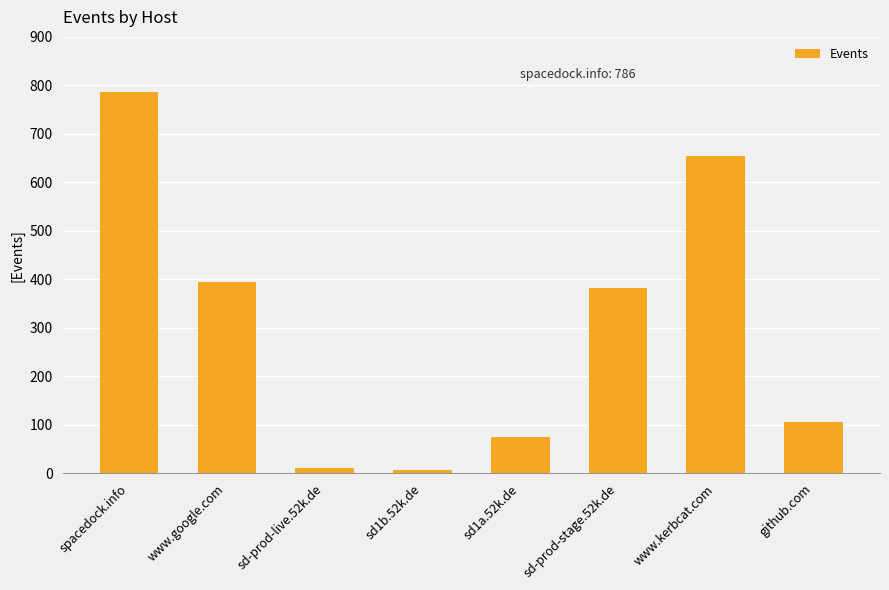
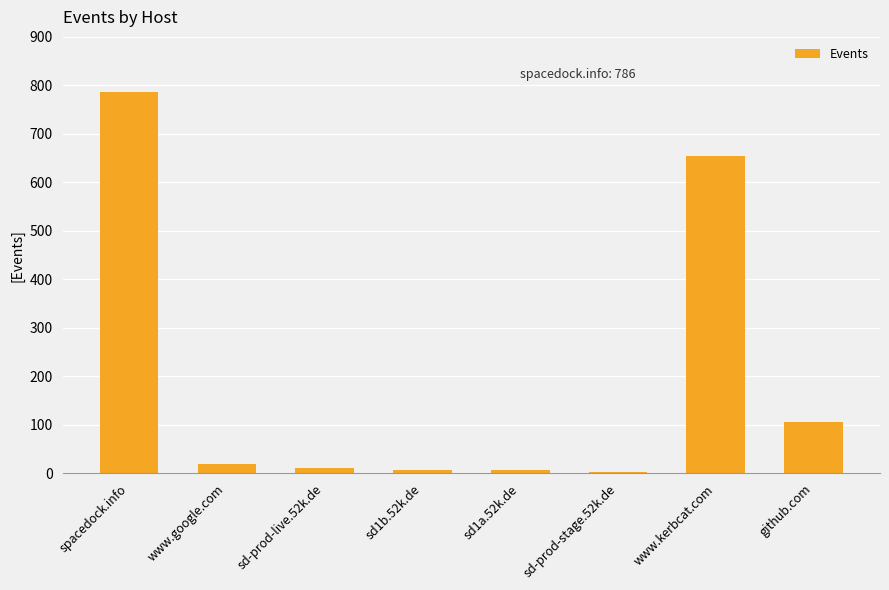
www.google.com: 400 -> 20
sd1a.52k.de: 80 -> 10
sd-prod-stage.52k.de: 380 -> 0
